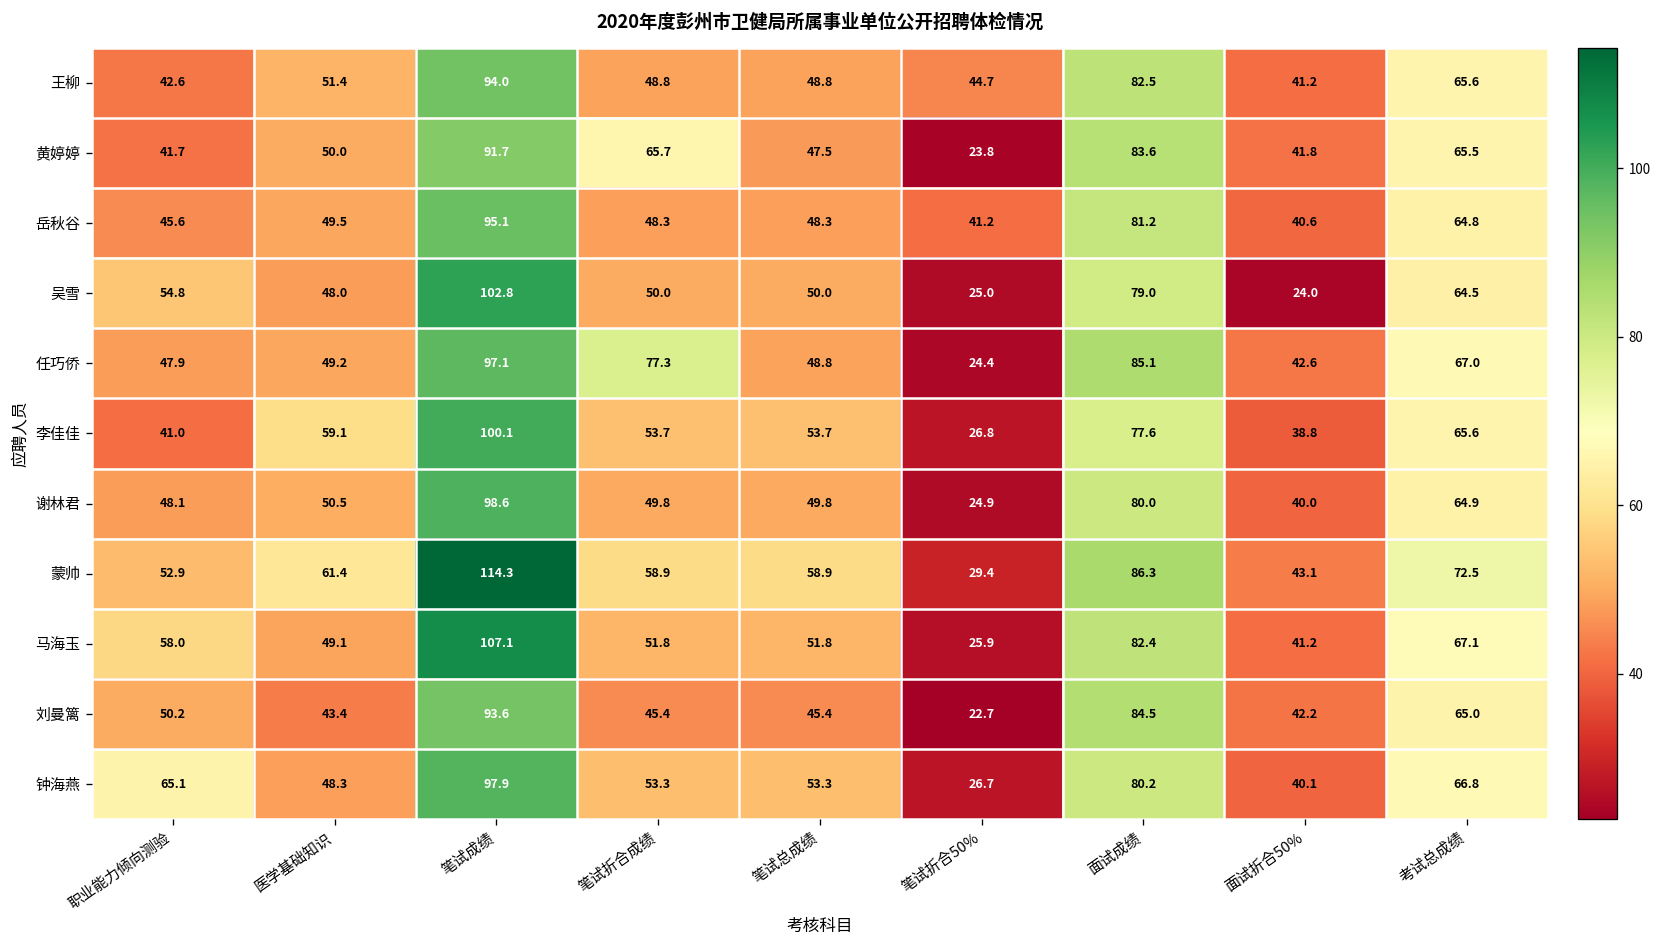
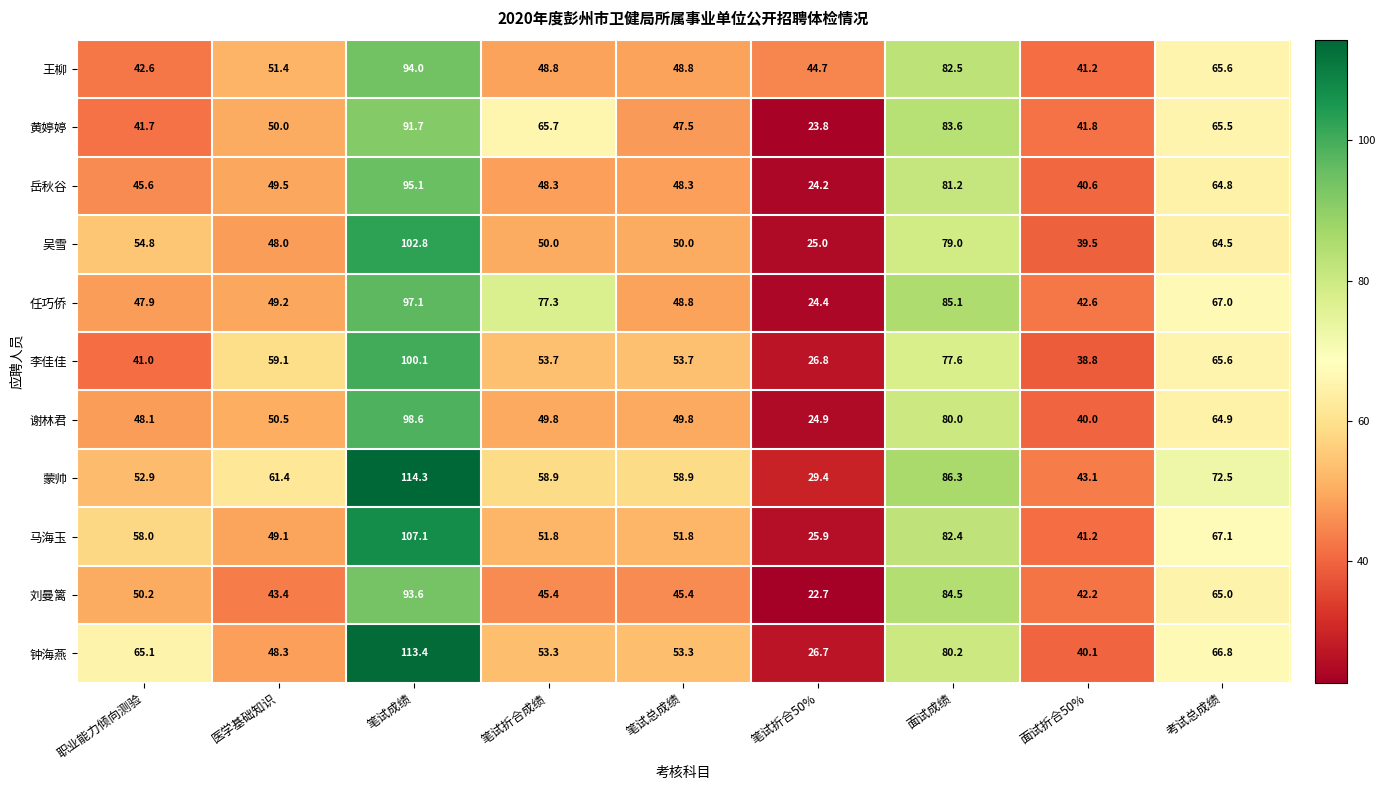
岳秋谷, 笔试折合50%: 41.2 -> 24.2
吴雪, 面试折合50%: 24.0 -> 39.5
钟海燕, 笔试成绩: 97.9 -> 113.4
